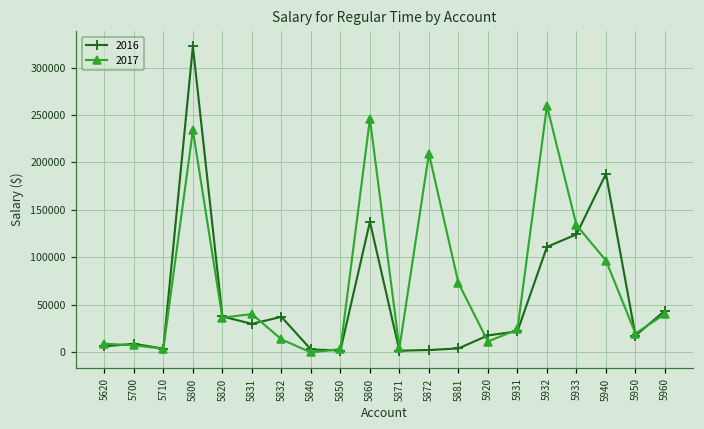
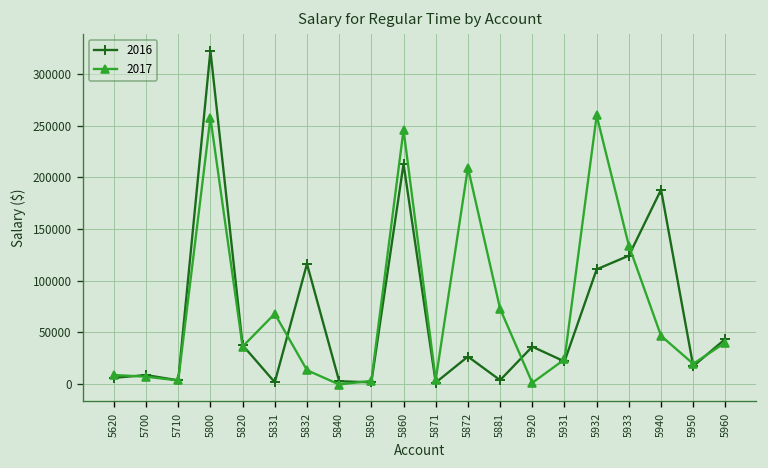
2017, 5800: 230000 -> 260000
2016, 5831: 30000 -> 0
2017, 5831: 40000 -> 70000
2016, 5832: 40000 -> 120000
2016, 5860: 140000 -> 210000
2016, 5872: 0 -> 30000
2016, 5920: 20000 -> 40000
2017, 5920: 10000 -> 0
2017, 5940: 100000 -> 50000
